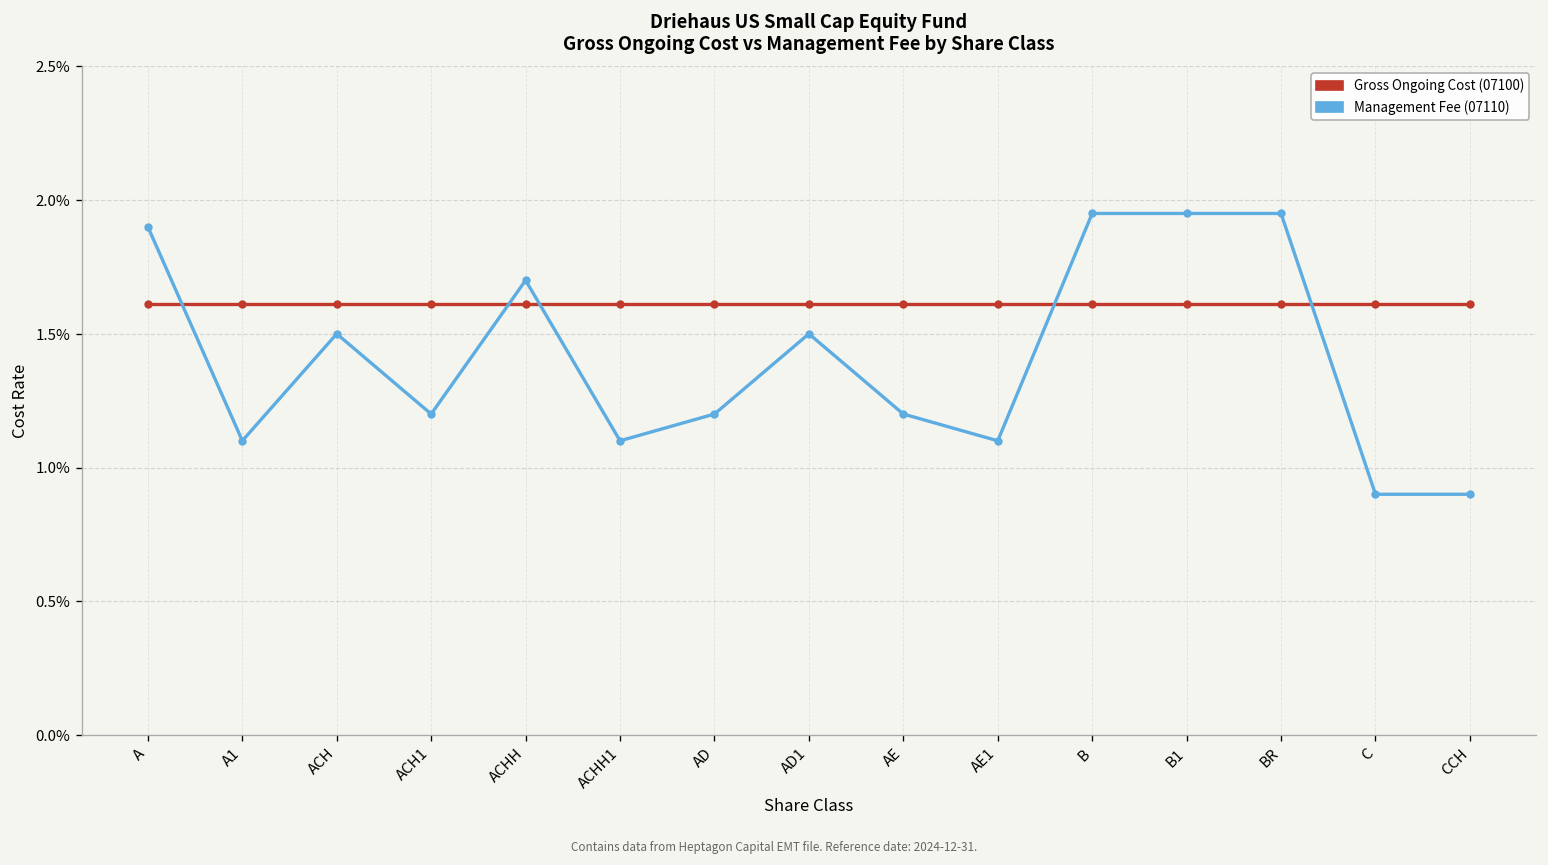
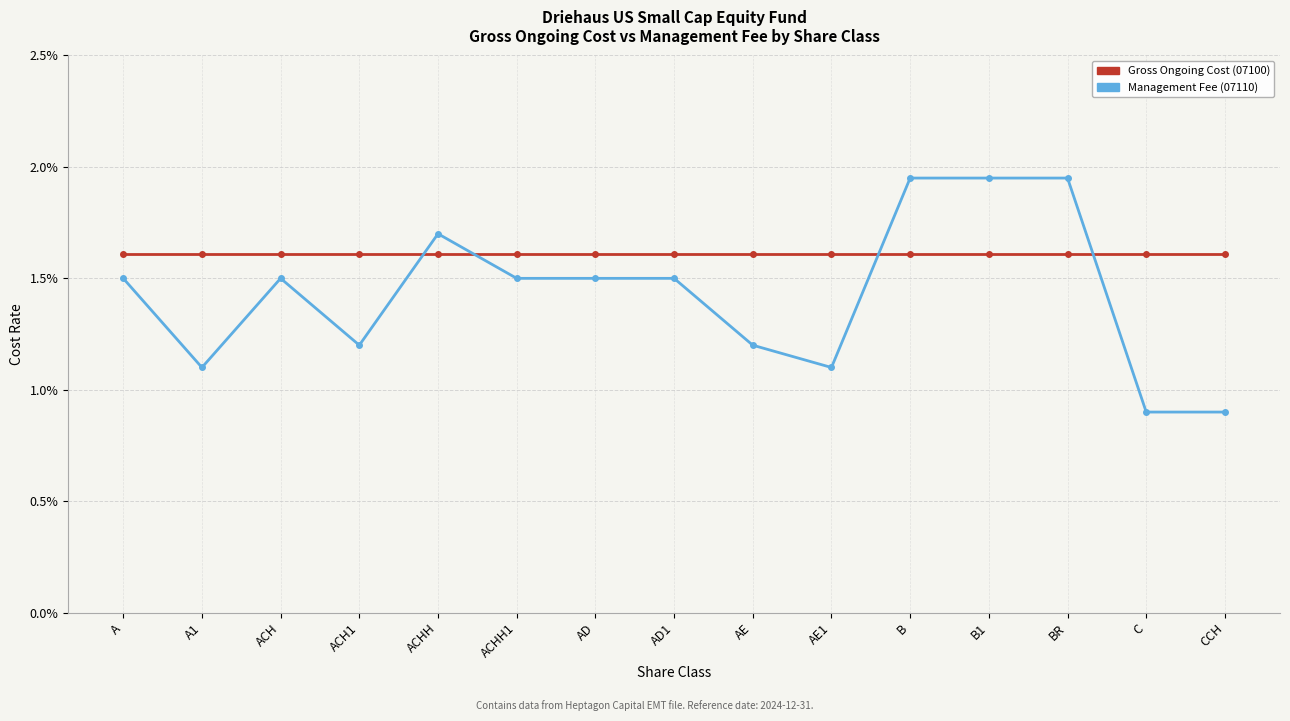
Management Fee (07110), A: 1.90% -> 1.50%
Management Fee (07110), ACHH1: 1.10% -> 1.50%
Management Fee (07110), AD: 1.20% -> 1.50%
